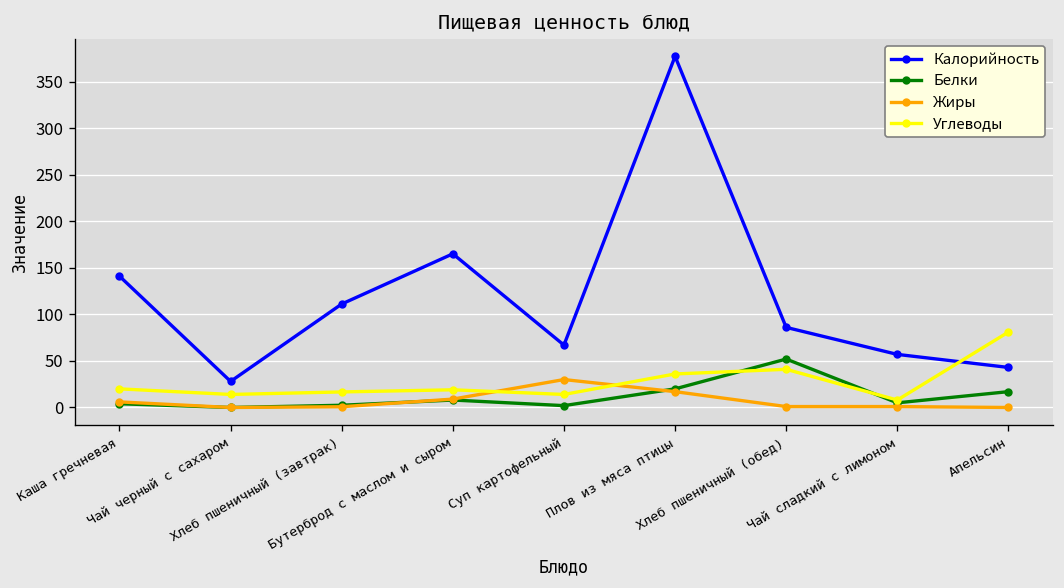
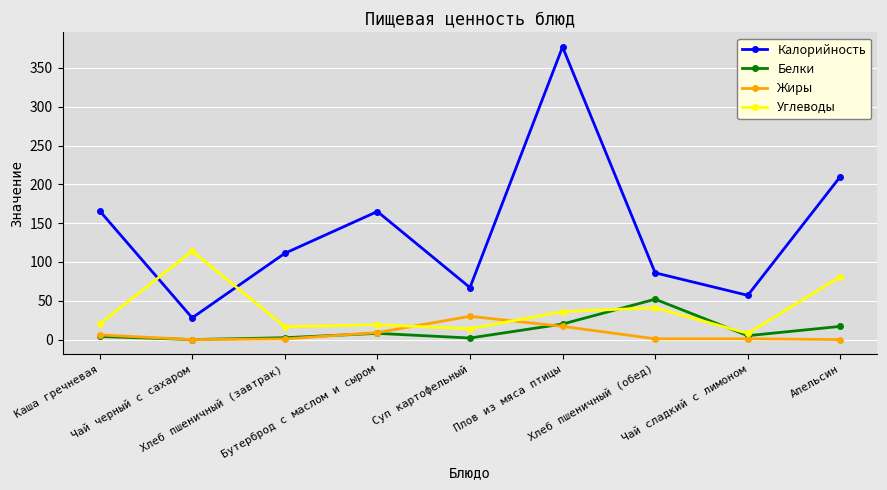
Калорийность, Каша гречневая: 140 -> 170
Углеводы, Чай черный с сахаром: 10 -> 110
Калорийность, Апельсин: 40 -> 210
